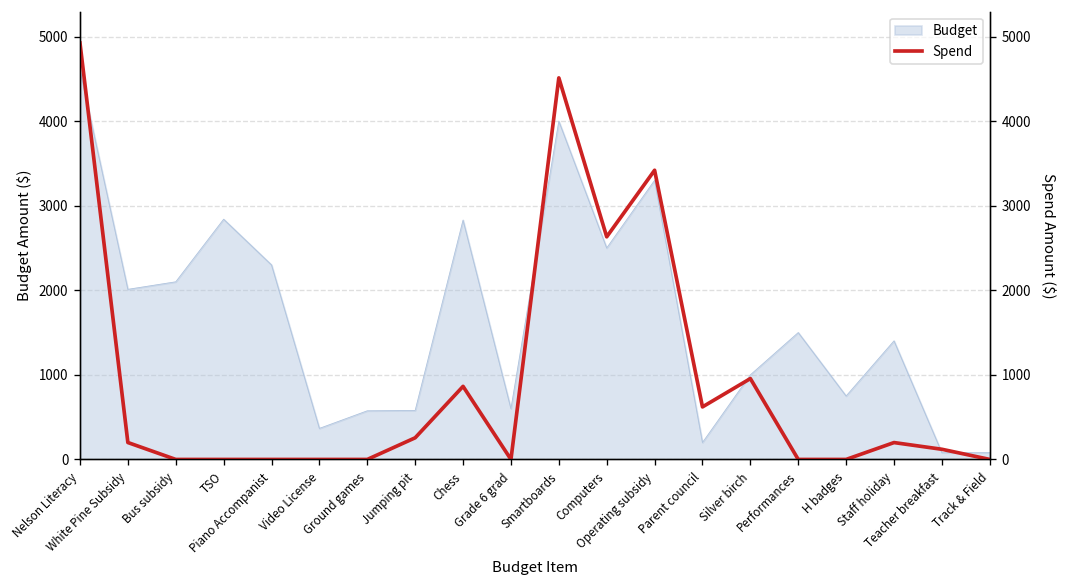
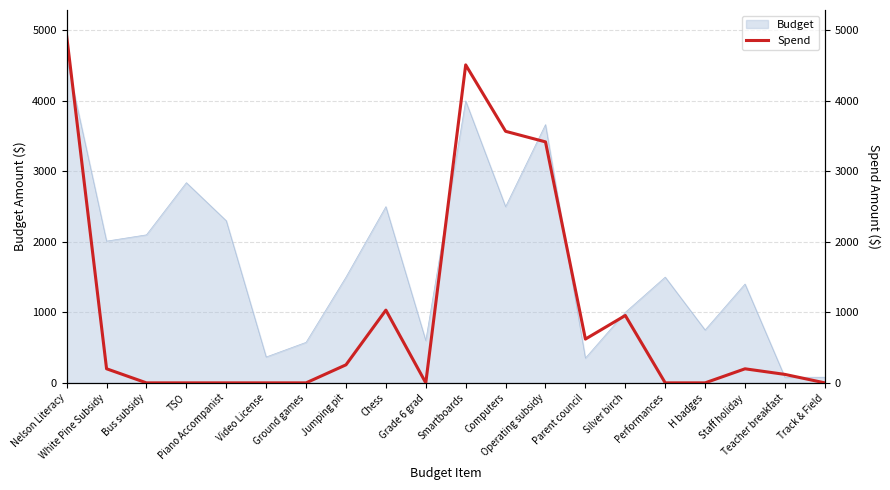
Budget, Jumping pit: 600 -> 1500
Budget, Chess: 2800 -> 2500
Budget, Operating subsidy: 3300 -> 3700
Budget, Parent council: 200 -> 400
Spend, Chess: 900 -> 1000
Spend, Computers: 2600 -> 3600
